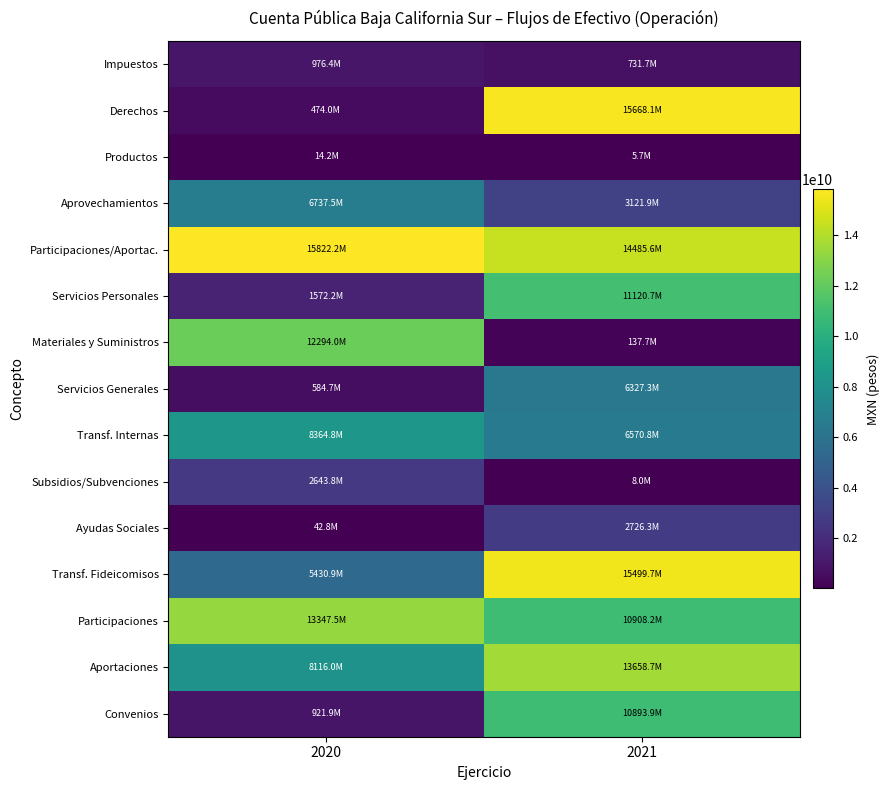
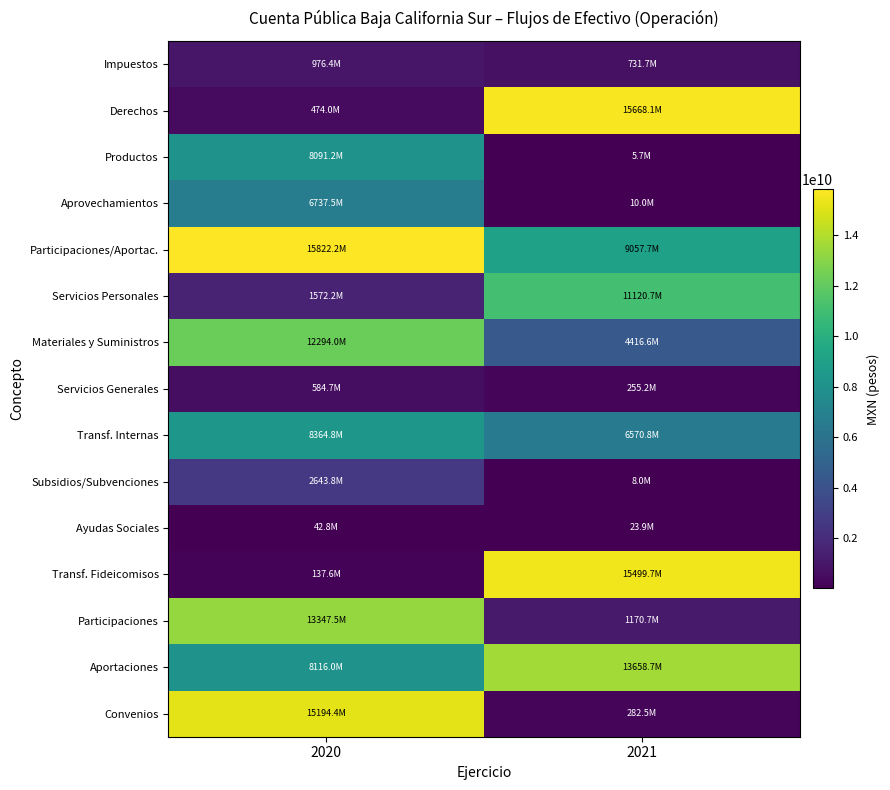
Productos, 2020: 14.2M -> 8091.2M
Aprovechamientos, 2021: 3121.9M -> 10.0M
Participaciones/Aportac., 2021: 14485.6M -> 9057.7M
Materiales y Suministros, 2021: 137.7M -> 4416.6M
Servicios Generales, 2021: 6327.3M -> 255.2M
Ayudas Sociales, 2021: 2726.3M -> 23.9M
Transf. Fideicomisos, 2020: 5430.9M -> 137.6M
Participaciones, 2021: 10908.2M -> 1170.7M
Convenios, 2020: 921.9M -> 15194.4M
Convenios, 2021: 10893.9M -> 282.5M
